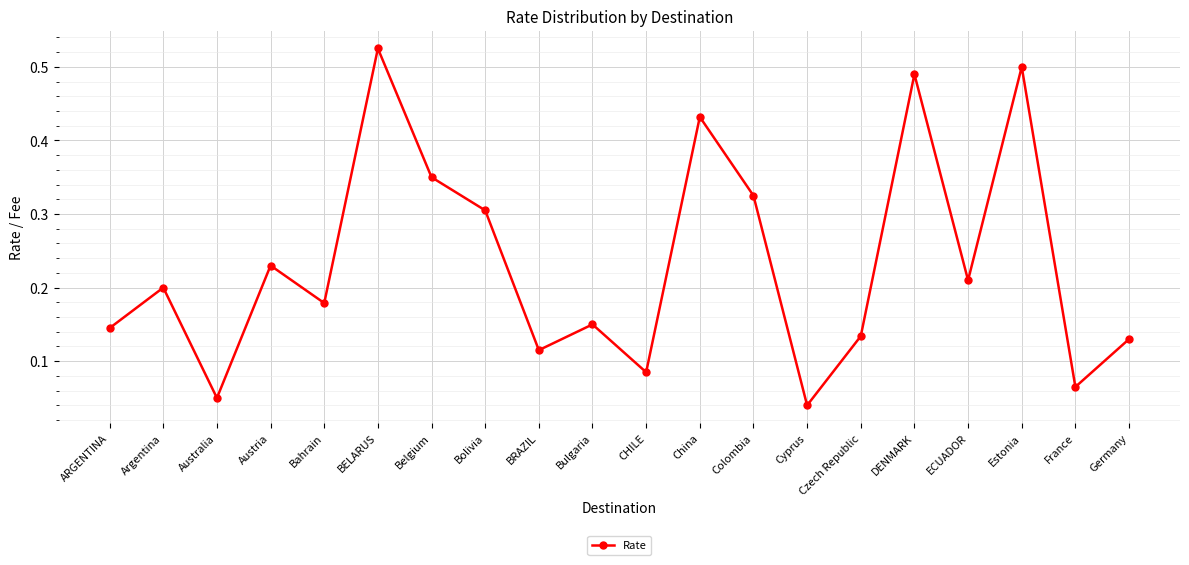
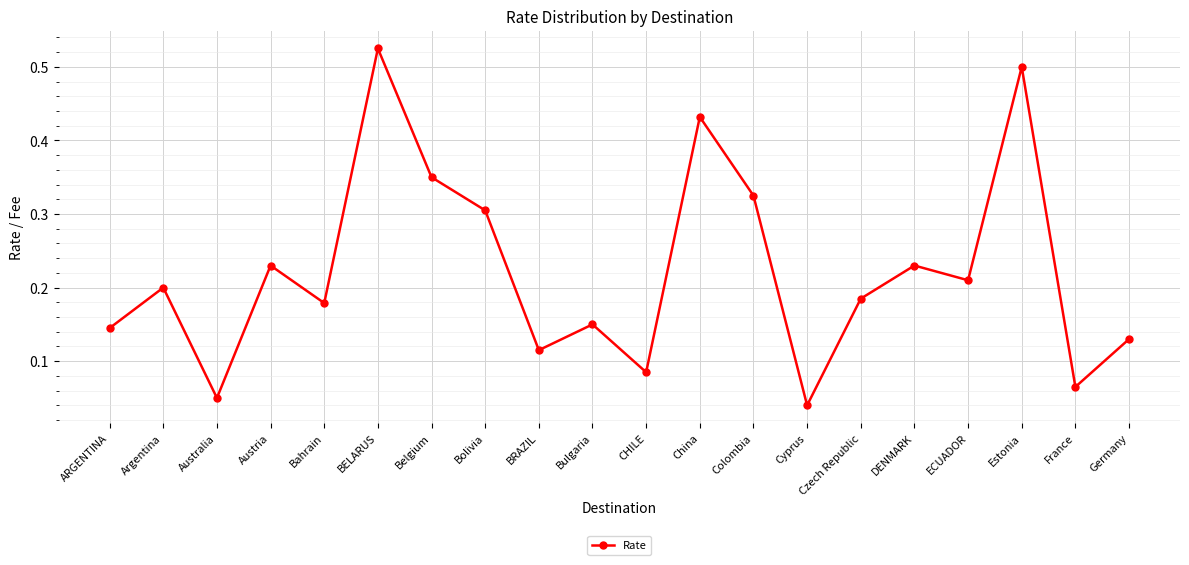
Czech Republic: 0.13 -> 0.19
DENMARK: 0.49 -> 0.23
